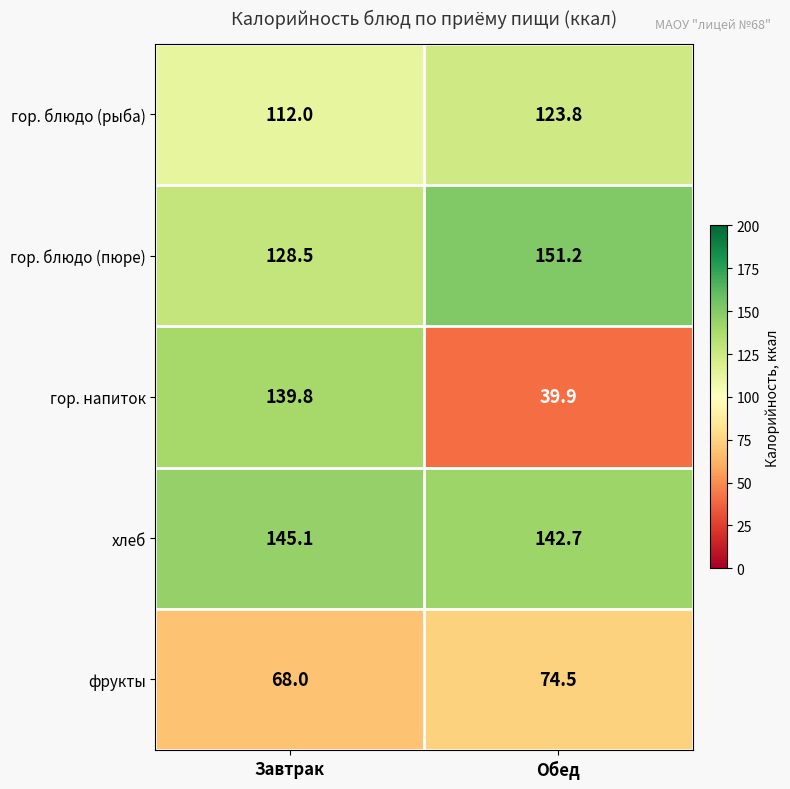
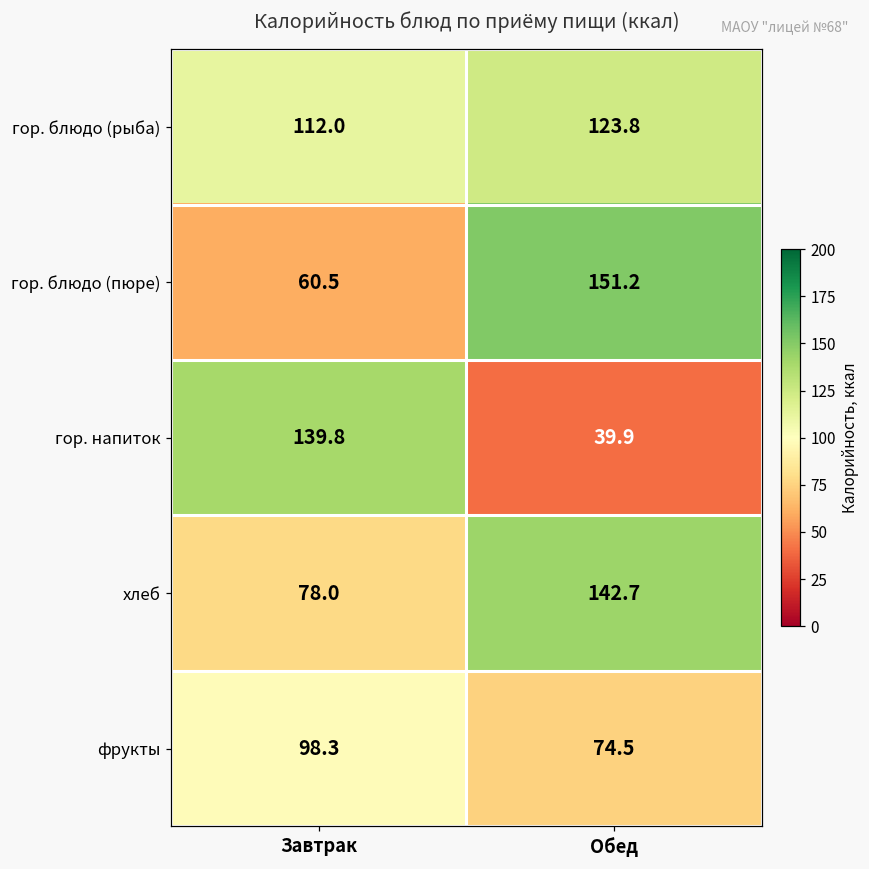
гор. блюдо (пюре), Завтрак: 128.5 -> 60.5
хлеб, Завтрак: 145.1 -> 78.0
фрукты, Завтрак: 68.0 -> 98.3
